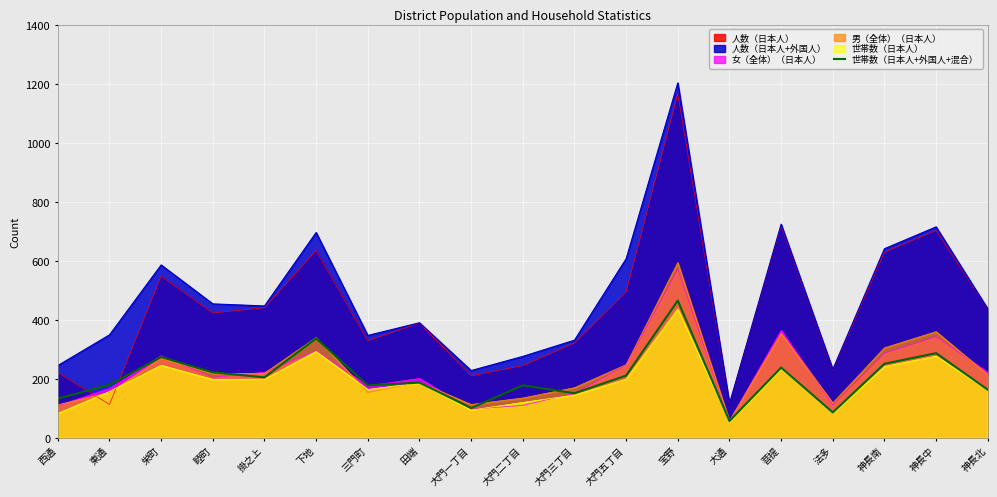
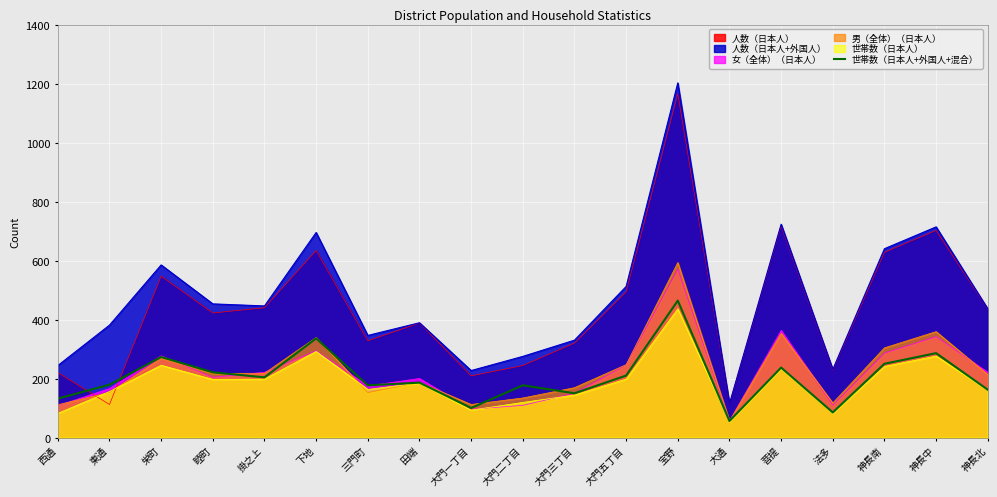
人数（日本人+外国人）, 東通: 350 -> 380
人数（日本人+外国人）, 大門五丁目: 610 -> 510
